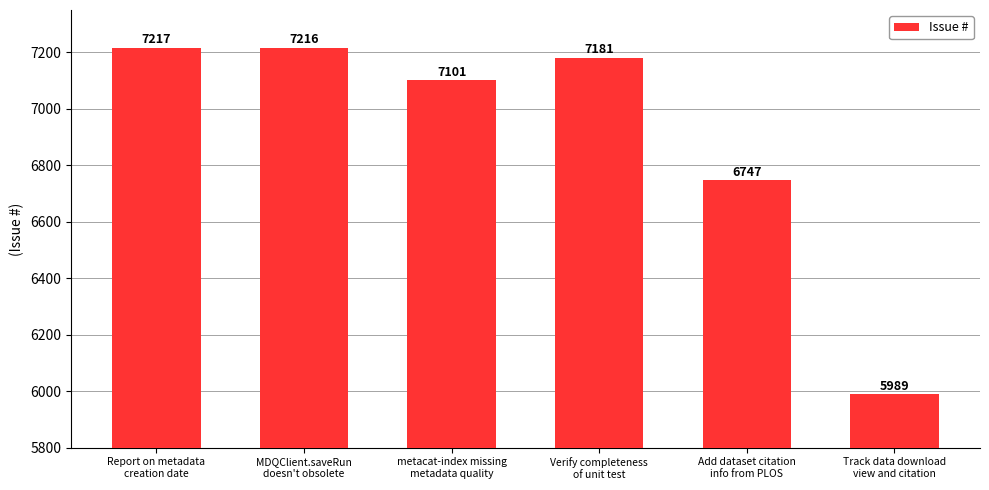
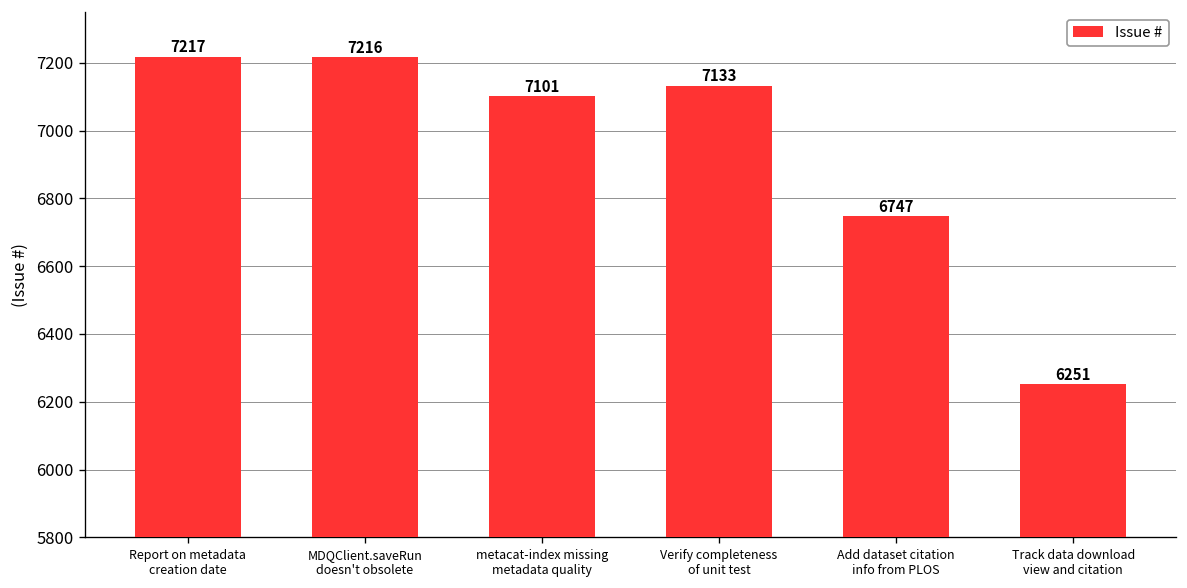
Verify completeness of unit test: 7181 -> 7133
Track data download view and citation: 5989 -> 6251
